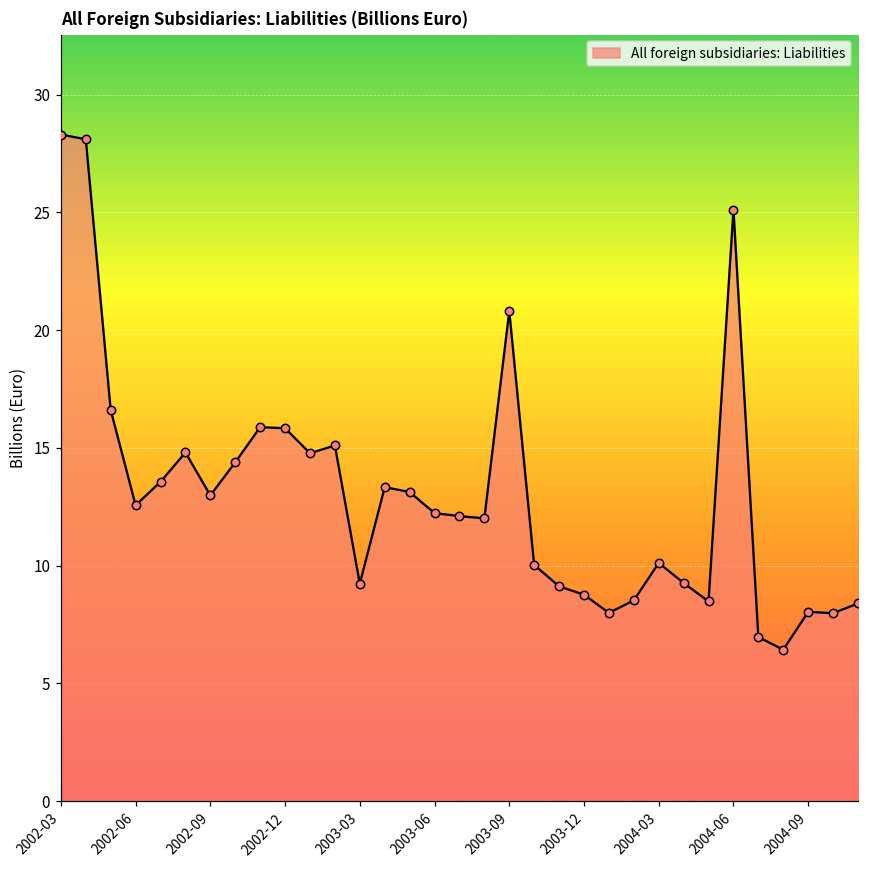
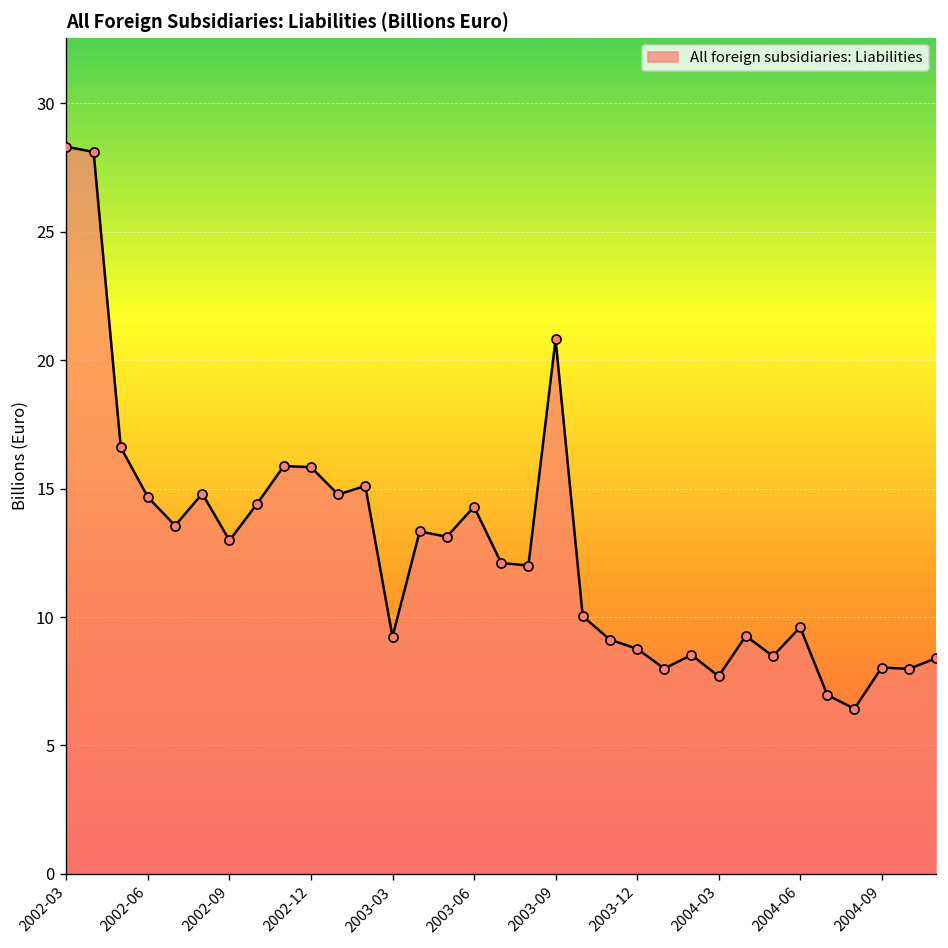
2002-06: 12.6 -> 14.7
2003-06: 12.2 -> 14.3
2004-03: 10.1 -> 7.7
2004-06: 25.1 -> 9.6
